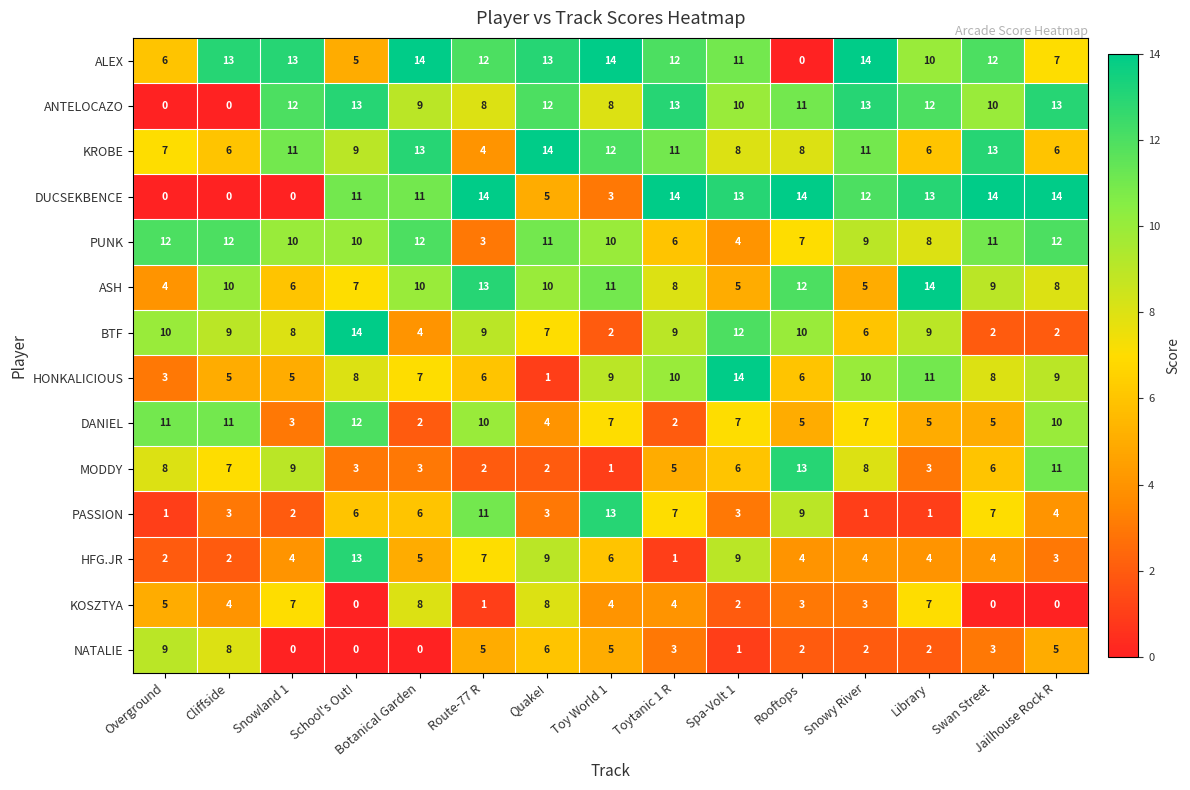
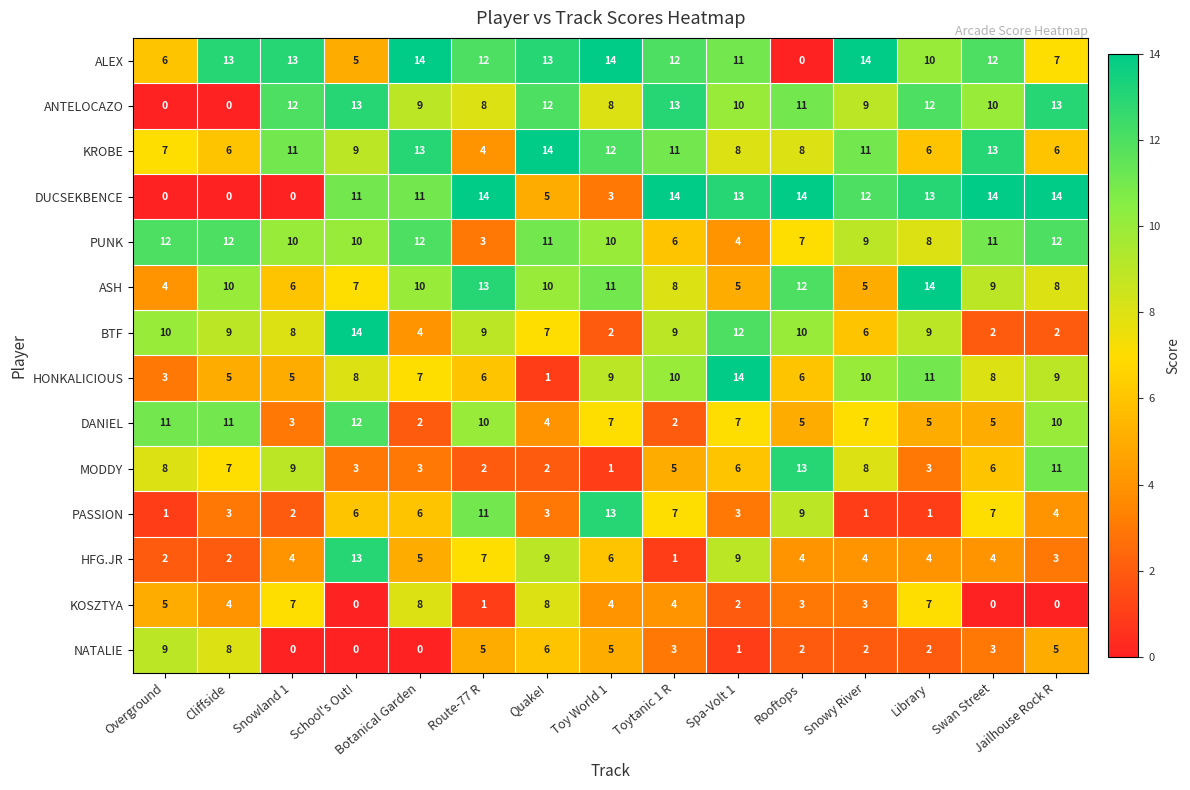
ANTELOCAZO, Snowy River: 13 -> 9
